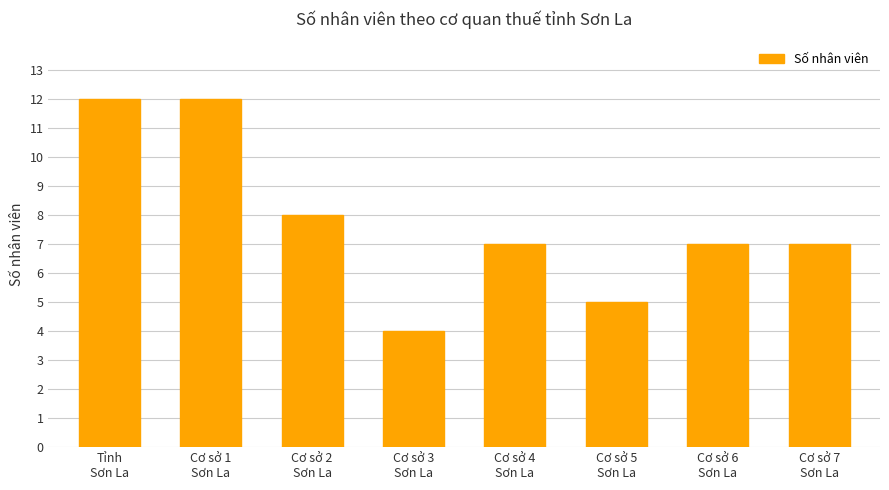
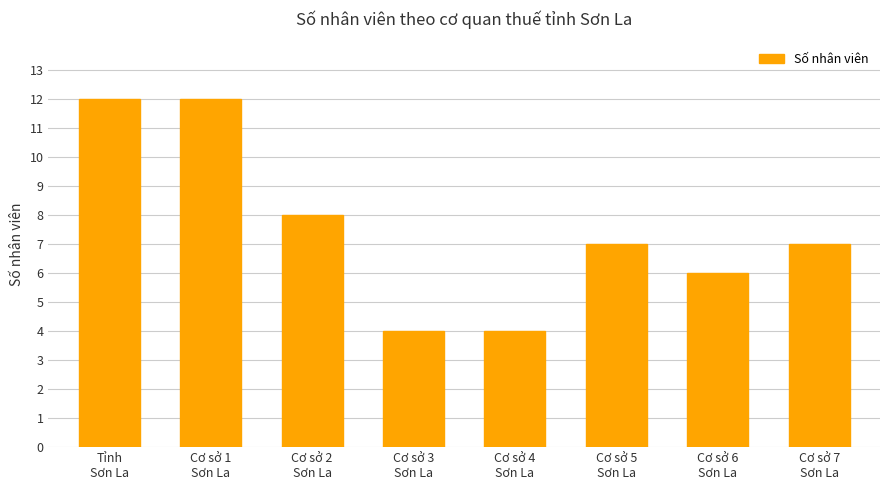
Cơ sở 4 Sơn La: 7 -> 4
Cơ sở 5 Sơn La: 5 -> 7
Cơ sở 6 Sơn La: 7 -> 6
